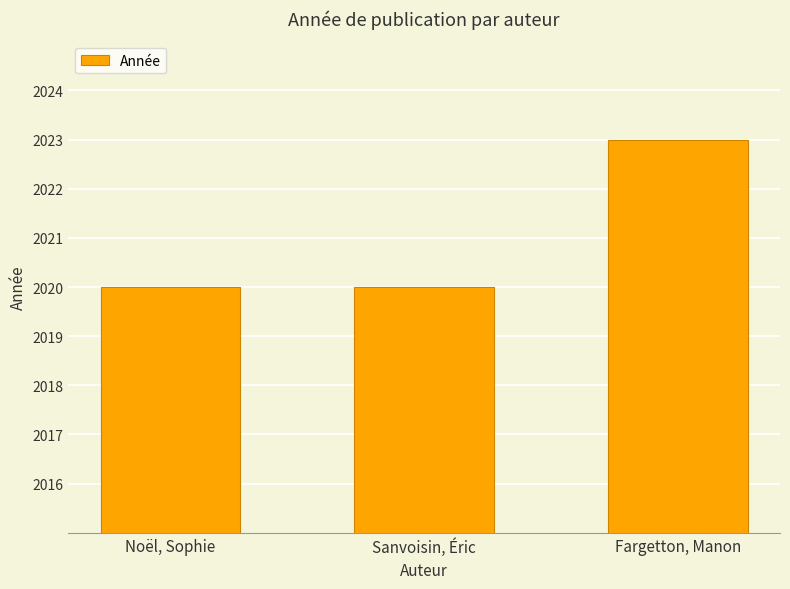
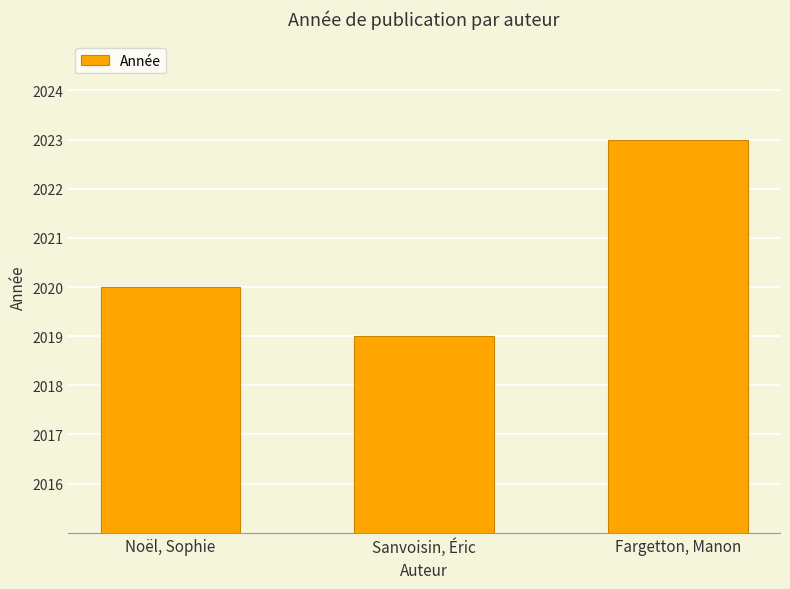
Sanvoisin, Éric: 2020 -> 2019
